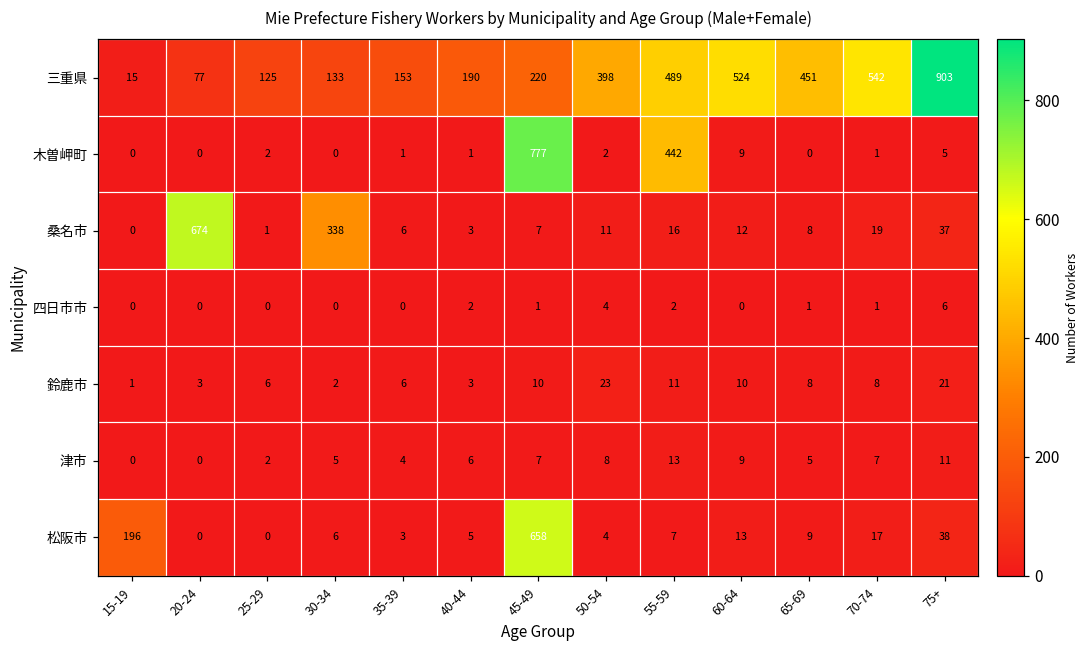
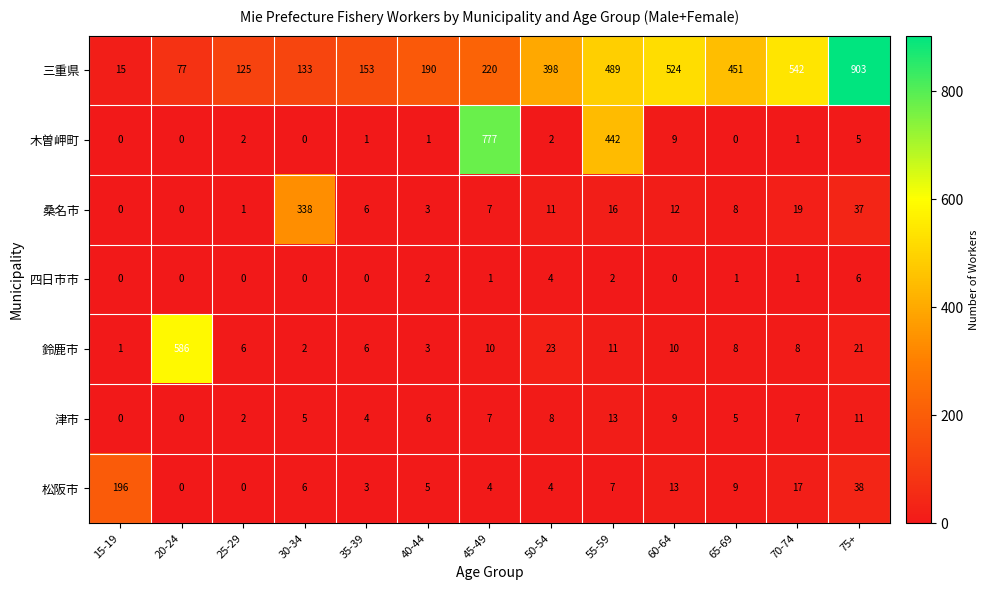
桑名市, 20-24: 674 -> 0
鈴鹿市, 20-24: 3 -> 586
松阪市, 45-49: 658 -> 4
